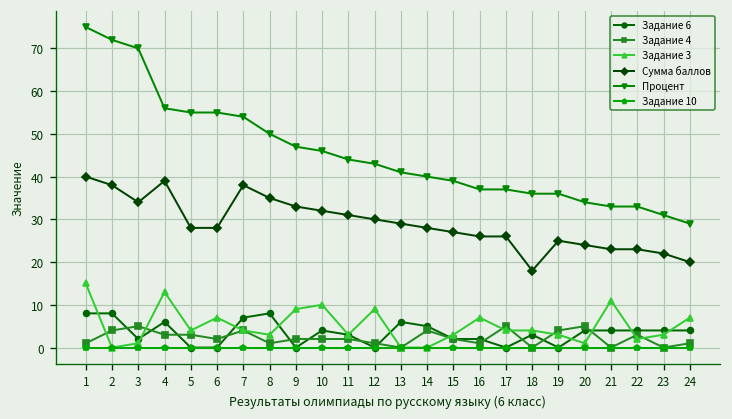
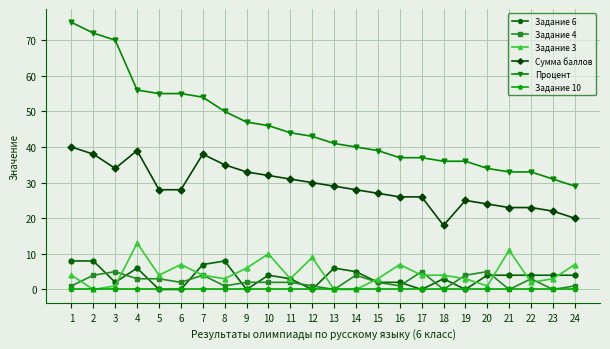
Задание 3, 1: 15 -> 4
Задание 3, 9: 9 -> 6
